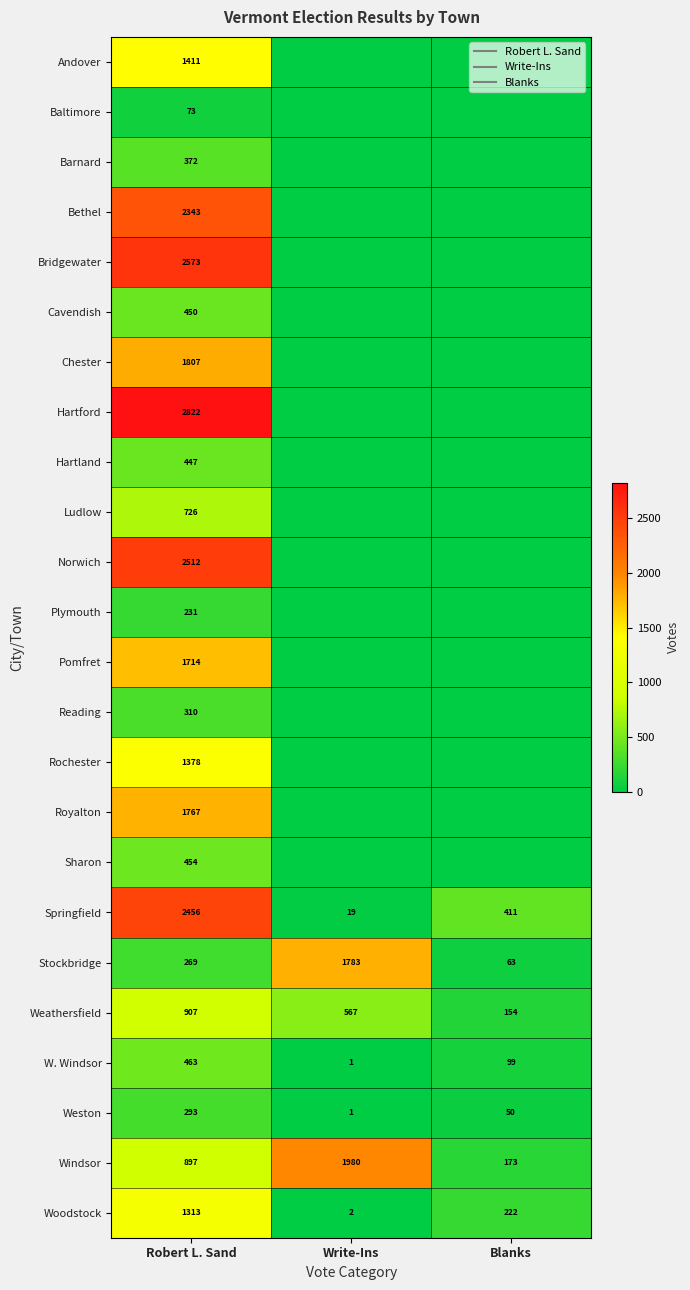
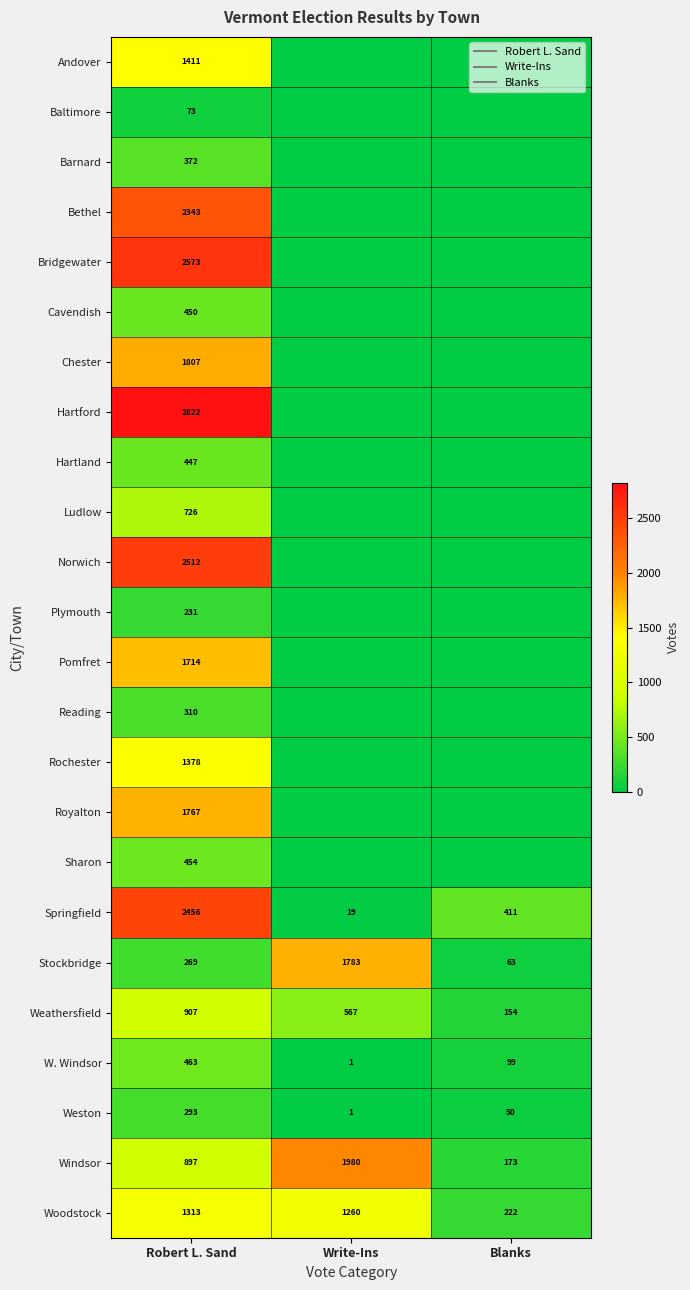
Woodstock, Write-Ins: 2 -> 1260
